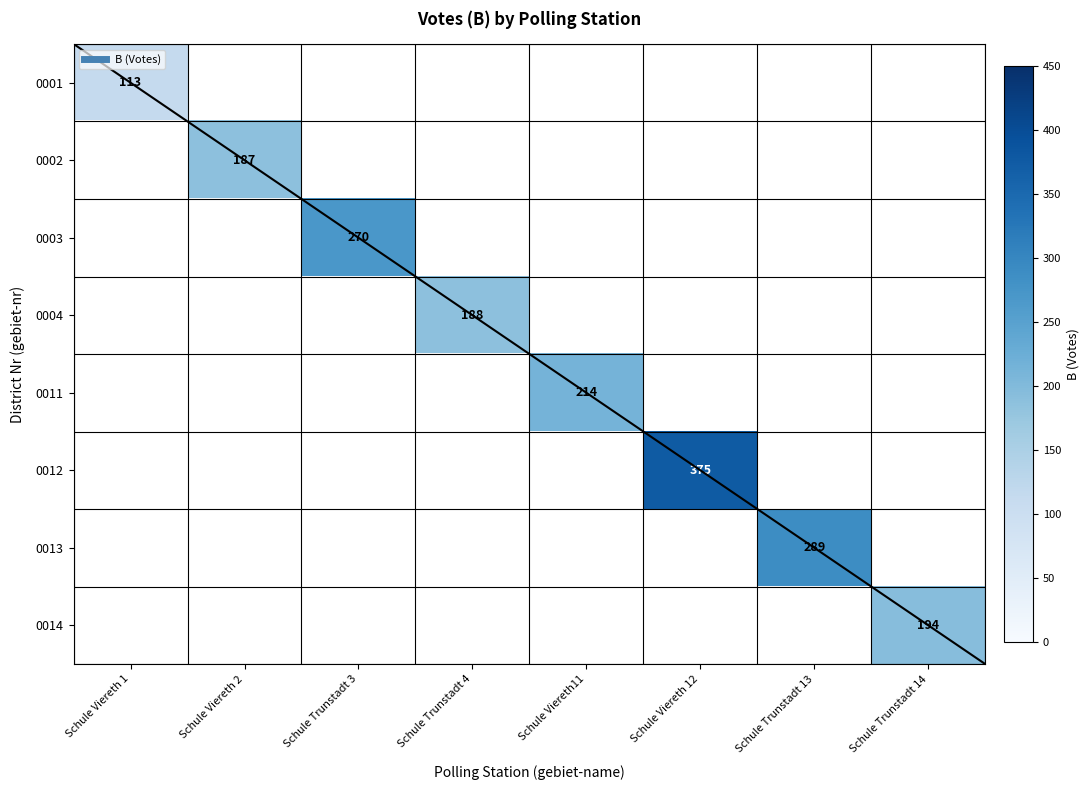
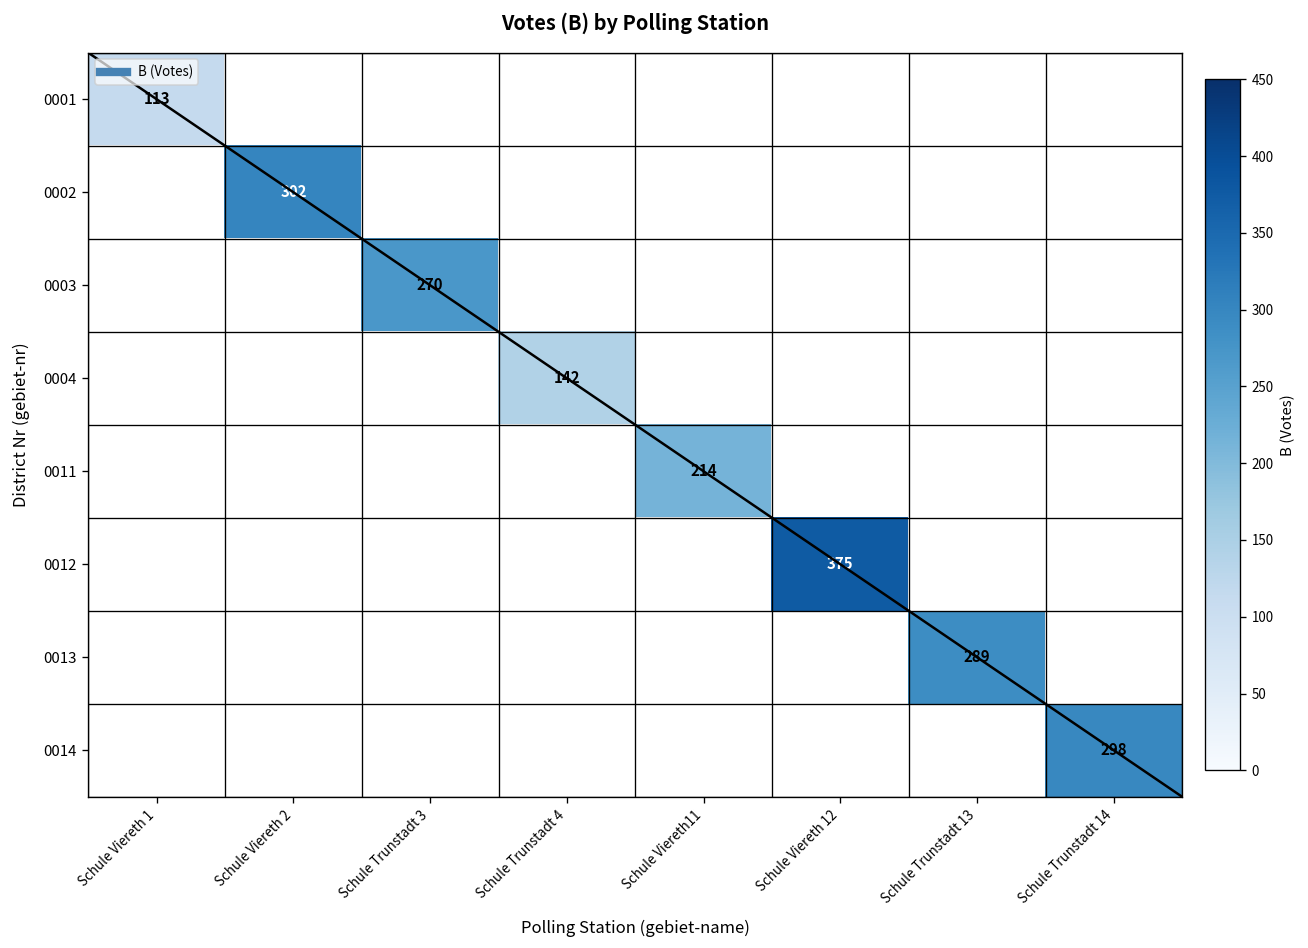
0002, Schule Viereth 2: 187 -> 302
0004, Schule Trunstadt 4: 188 -> 142
0014, Schule Trunstadt 14: 194 -> 298
